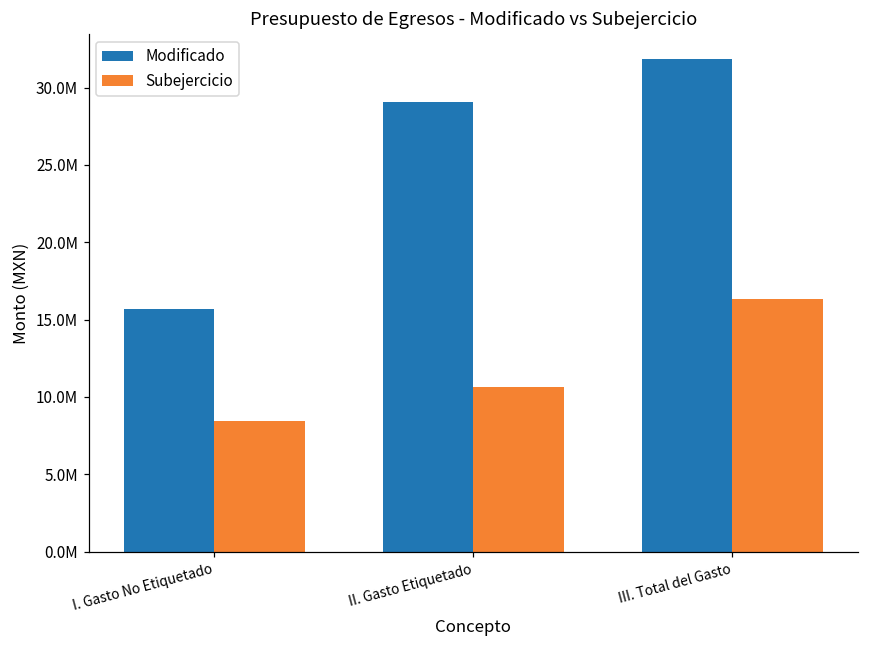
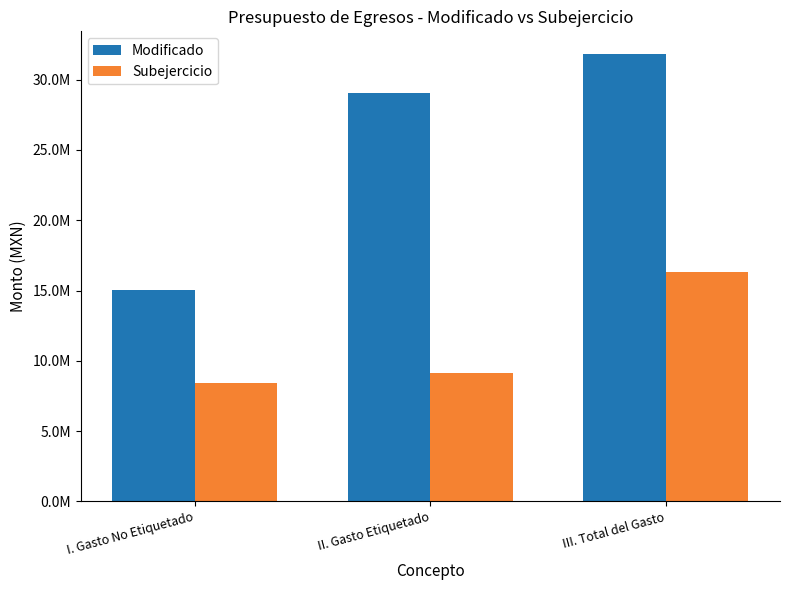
Modificado, I. Gasto No Etiquetado: 15700000 -> 15000000
Subejercicio, II. Gasto Etiquetado: 10600000 -> 9100000
